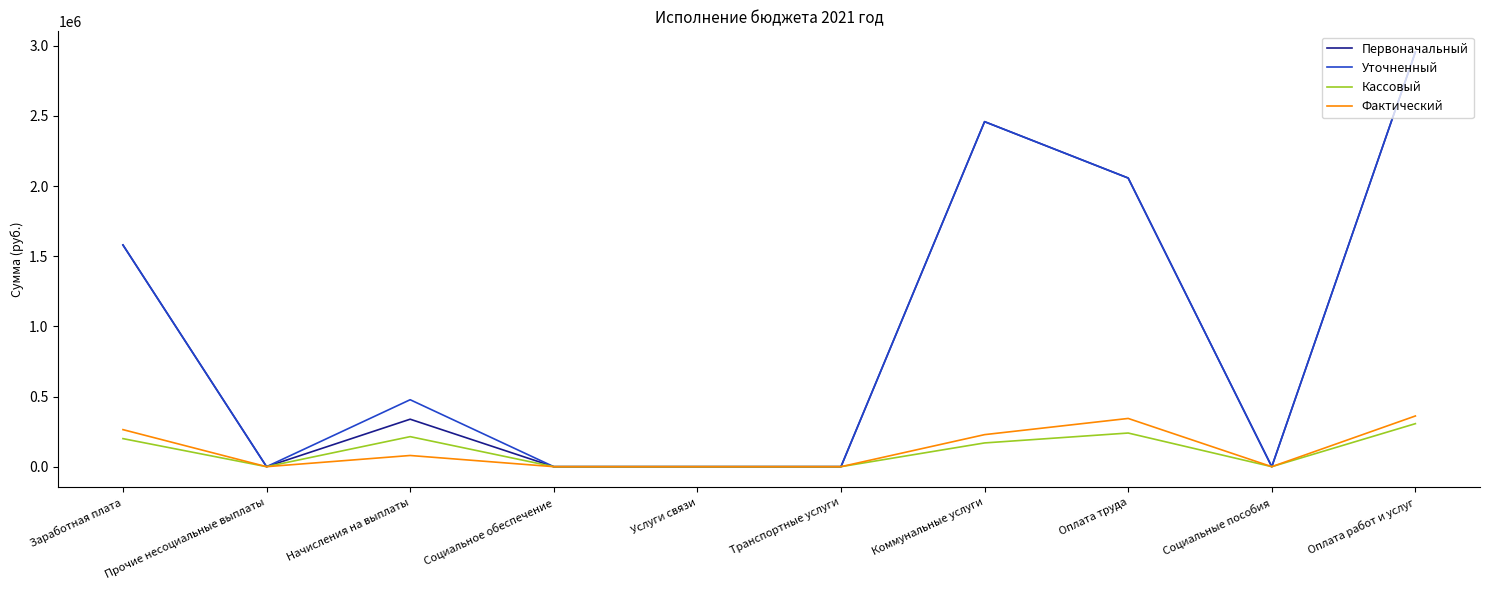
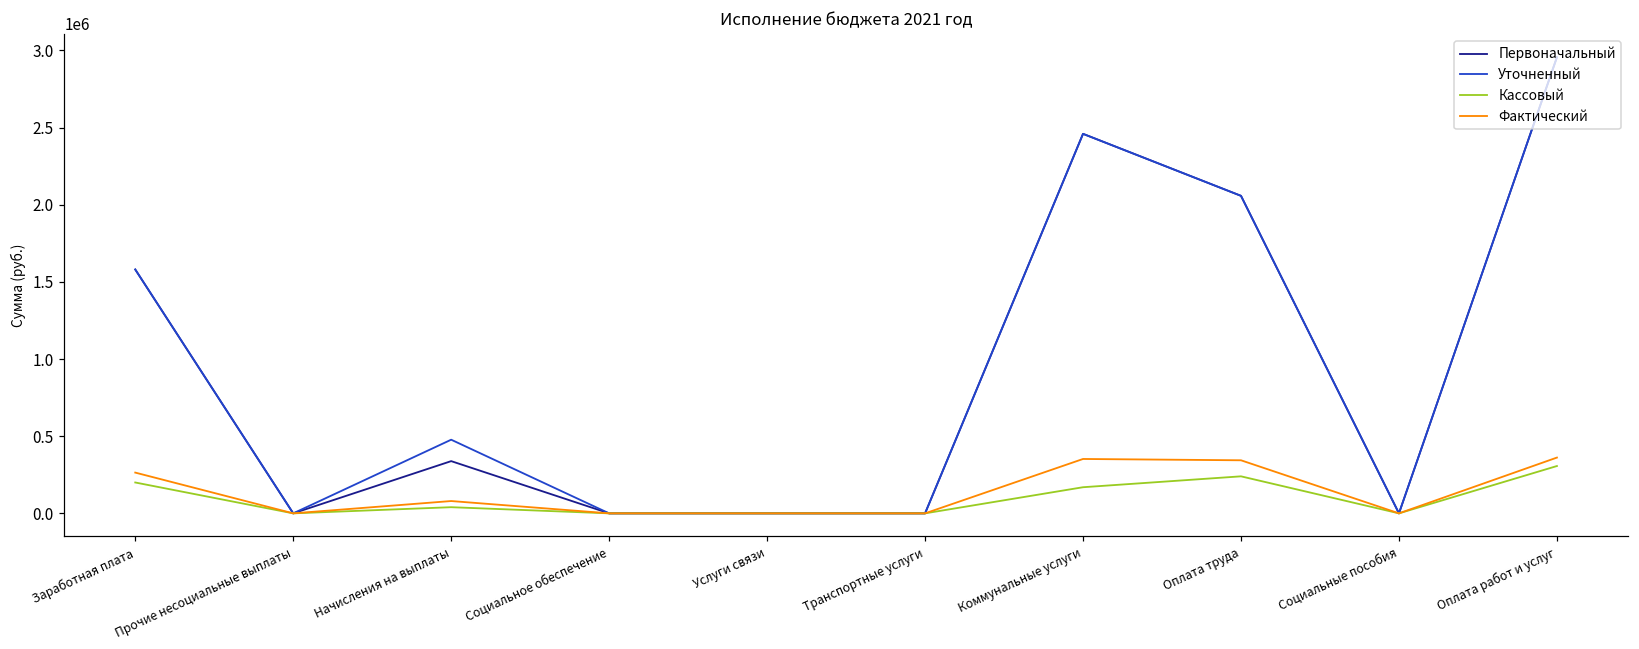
Кассовый, Начисления на выплаты: 210000 -> 40000
Фактический, Коммунальные услуги: 230000 -> 350000
